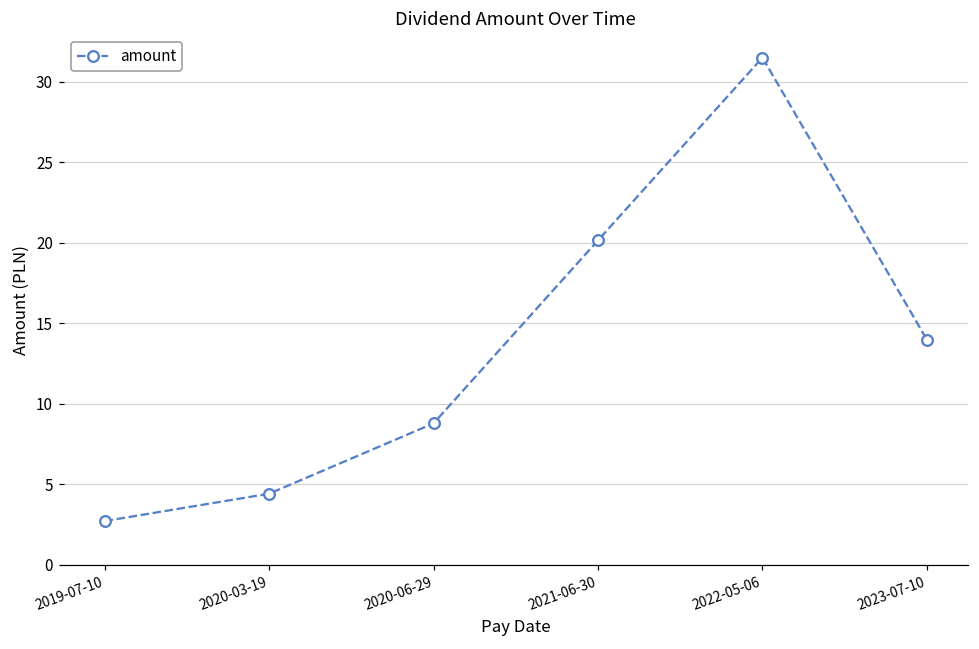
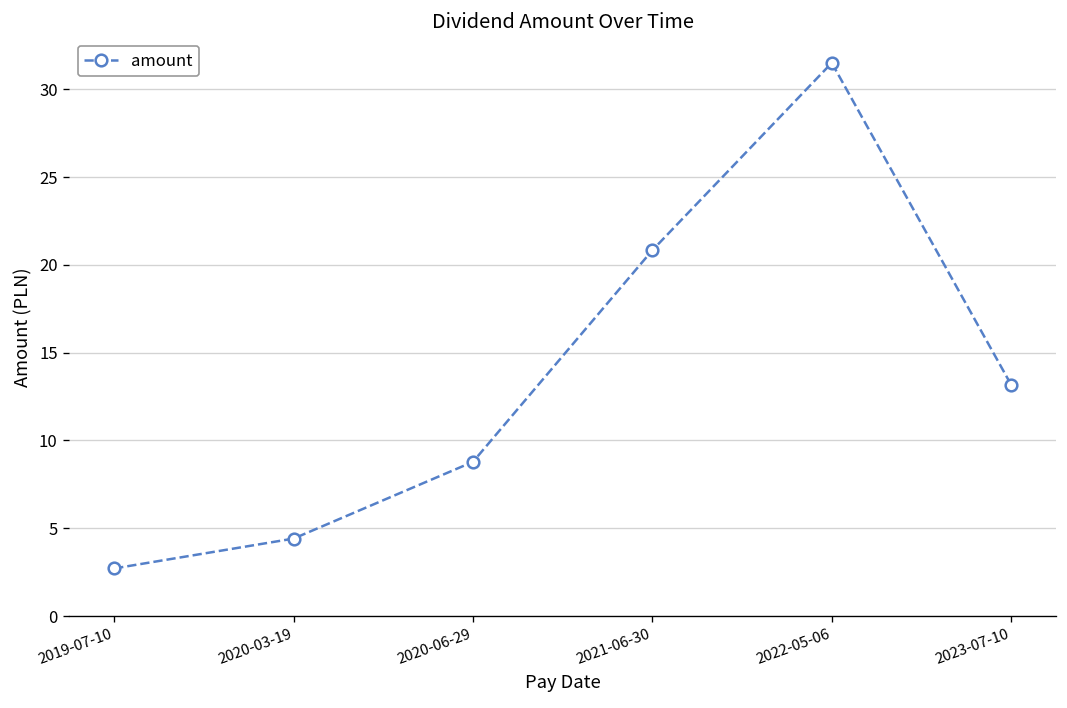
2021-06-30: 20.2 -> 20.8
2023-07-10: 14.0 -> 13.2
